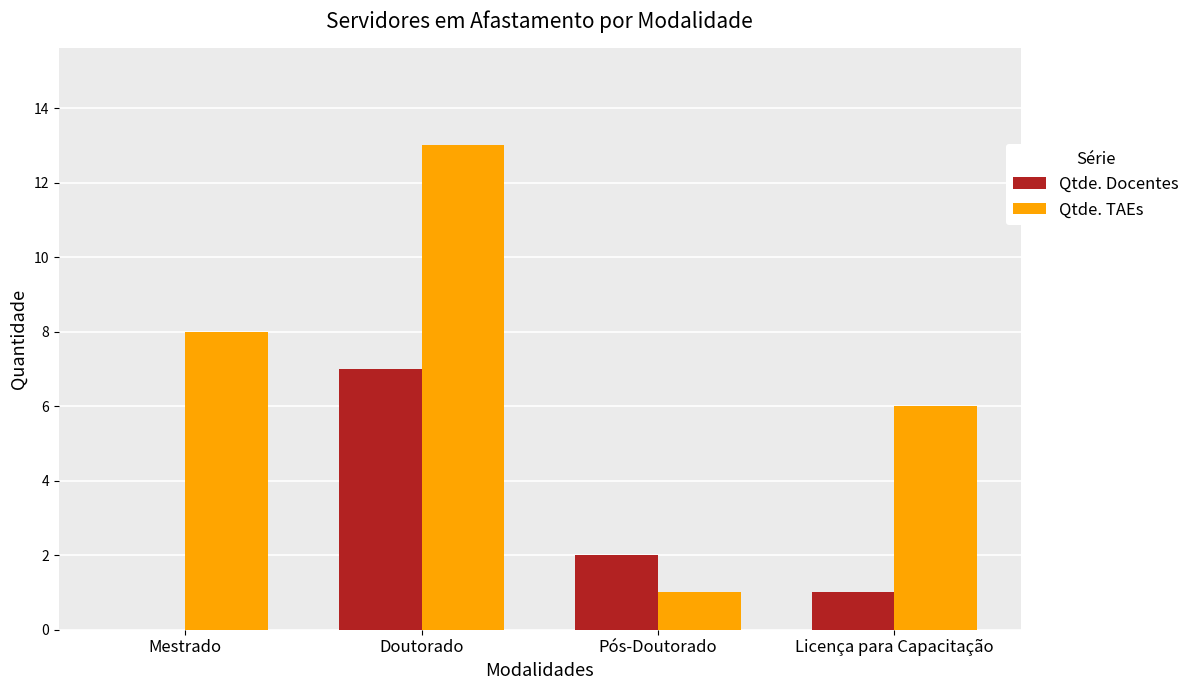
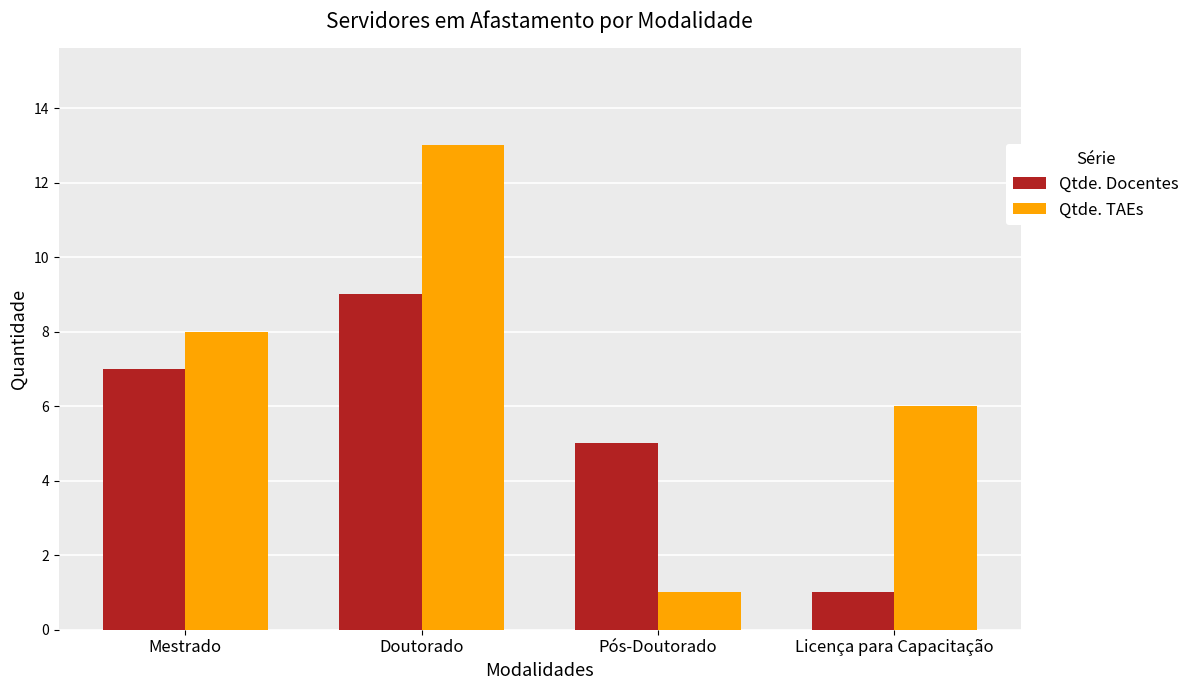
Qtde. Docentes, Mestrado: 0 -> 7
Qtde. Docentes, Doutorado: 7 -> 9
Qtde. Docentes, Pós-Doutorado: 2 -> 5
